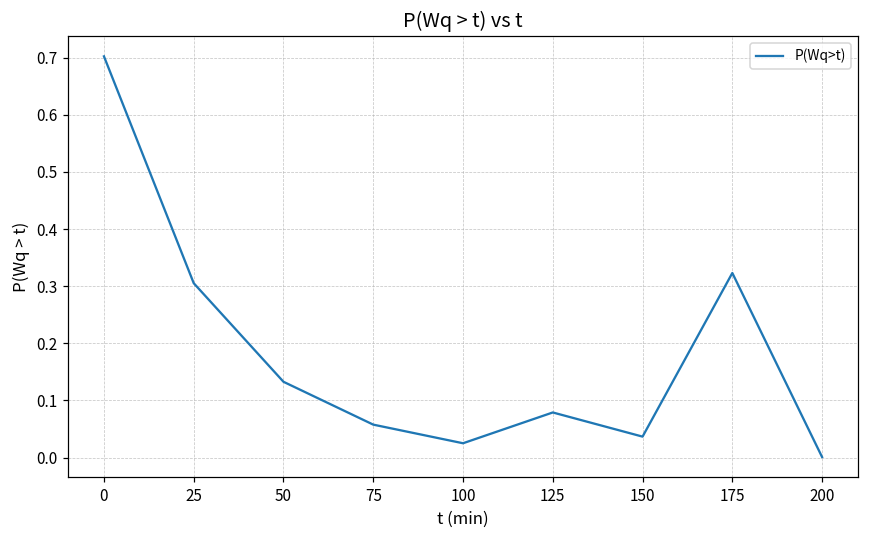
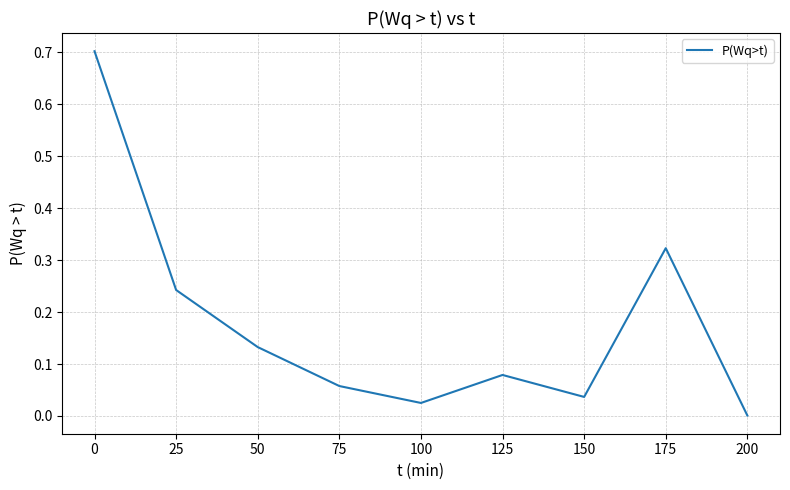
25: 0.31 -> 0.24
